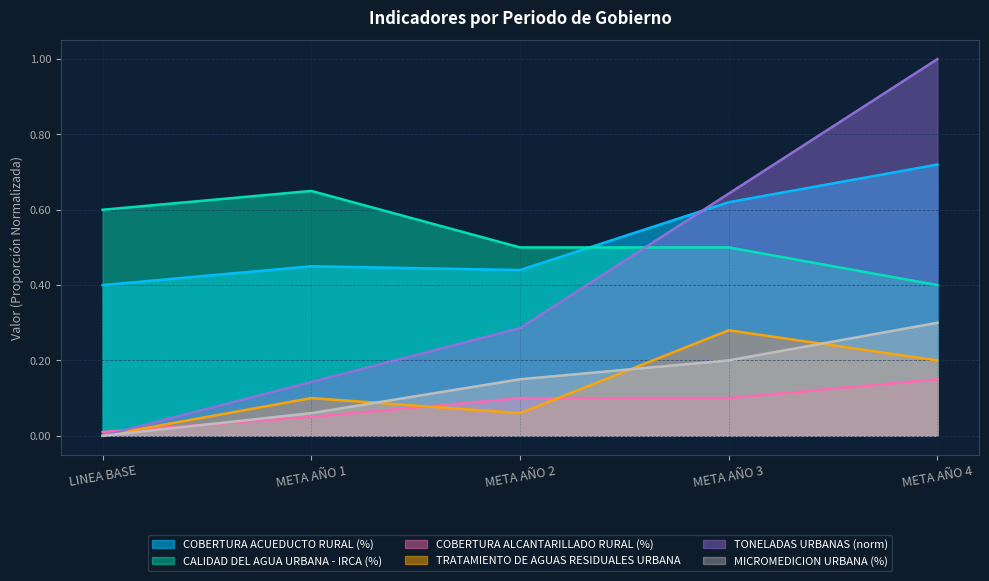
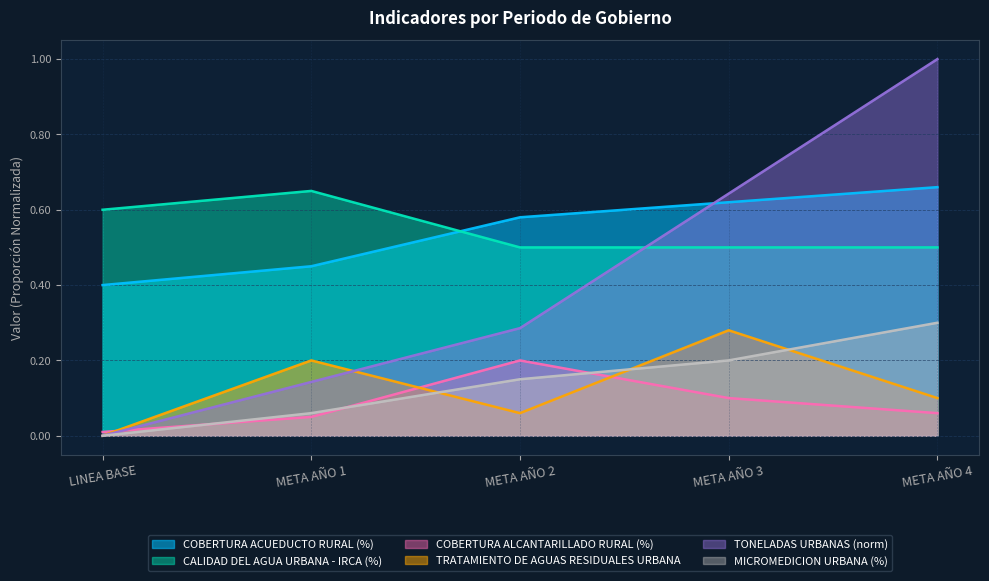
TRATAMIENTO DE AGUAS RESIDUALES URBANA, META AÑO 1: 0.1 -> 0.2
COBERTURA ACUEDUCTO RURAL (%), META AÑO 2: 0.44 -> 0.58
COBERTURA ALCANTARILLADO RURAL (%), META AÑO 2: 0.1 -> 0.2
COBERTURA ACUEDUCTO RURAL (%), META AÑO 4: 0.72 -> 0.66
CALIDAD DEL AGUA URBANA - IRCA (%), META AÑO 4: 0.4 -> 0.5
COBERTURA ALCANTARILLADO RURAL (%), META AÑO 4: 0.15 -> 0.06
TRATAMIENTO DE AGUAS RESIDUALES URBANA, META AÑO 4: 0.2 -> 0.1
